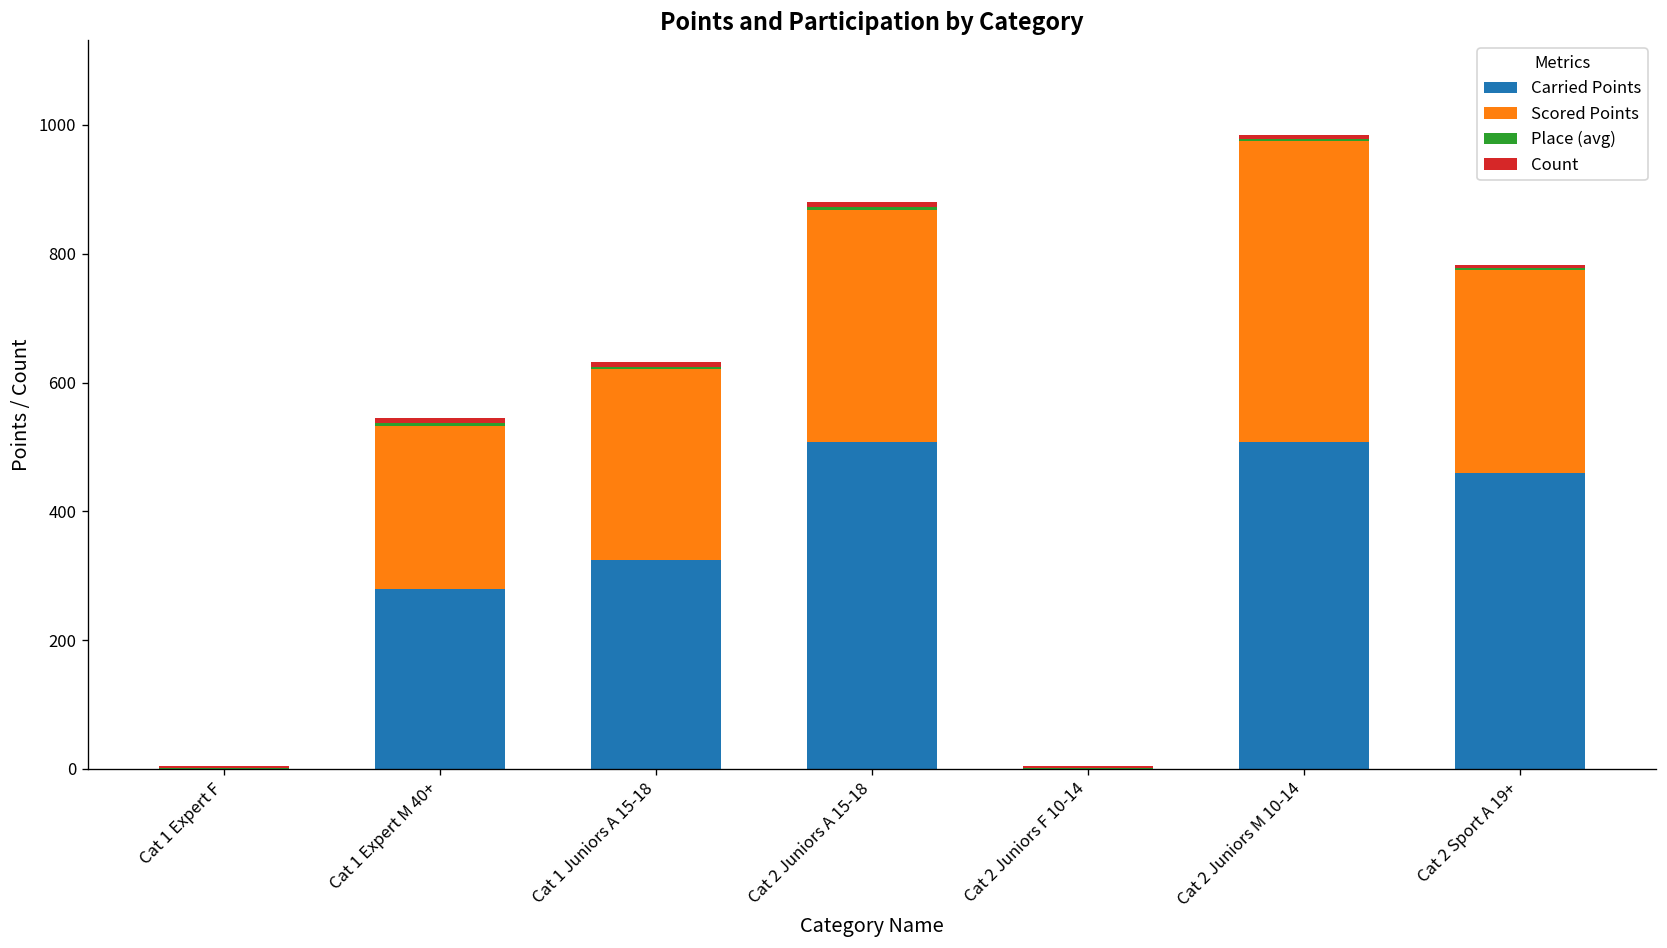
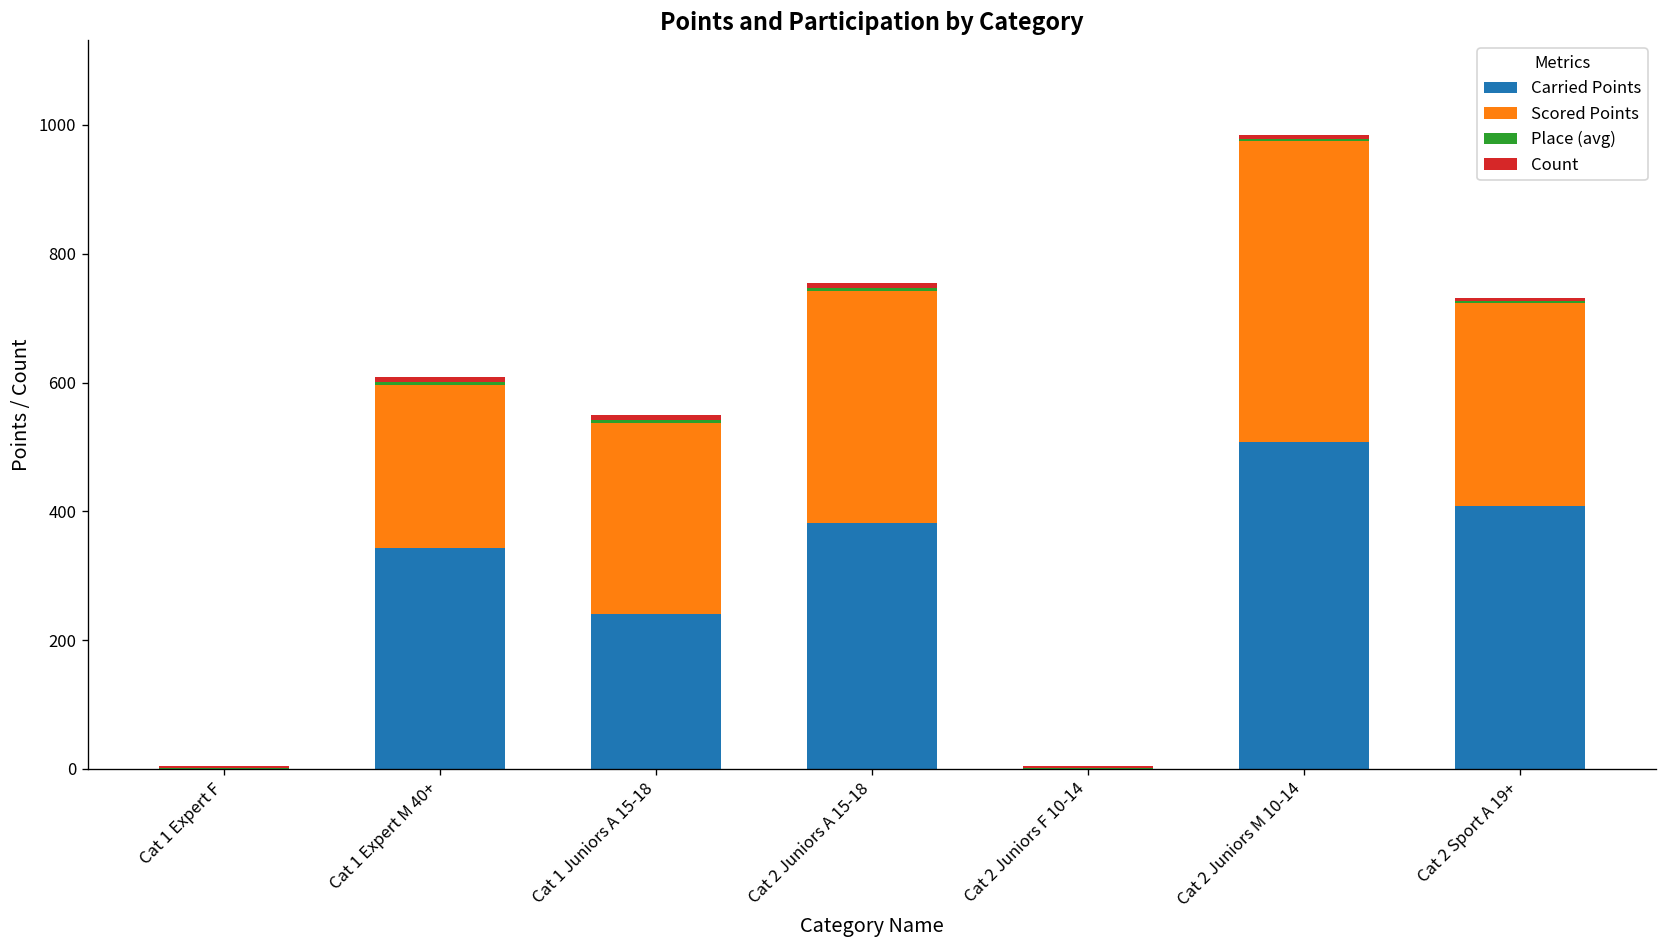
Carried Points, Cat 1 Expert M 40+: 280 -> 340
Carried Points, Cat 1 Juniors A 15-18: 320 -> 240
Carried Points, Cat 2 Juniors A 15-18: 510 -> 380
Carried Points, Cat 2 Sport A 19+: 460 -> 410
